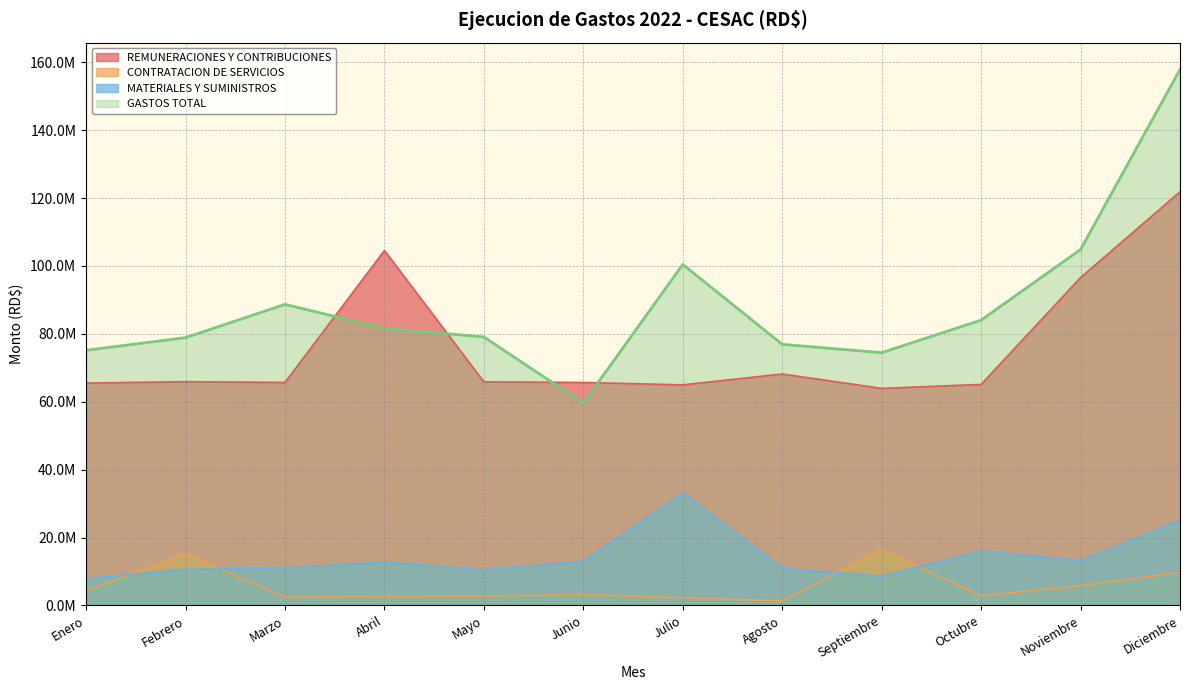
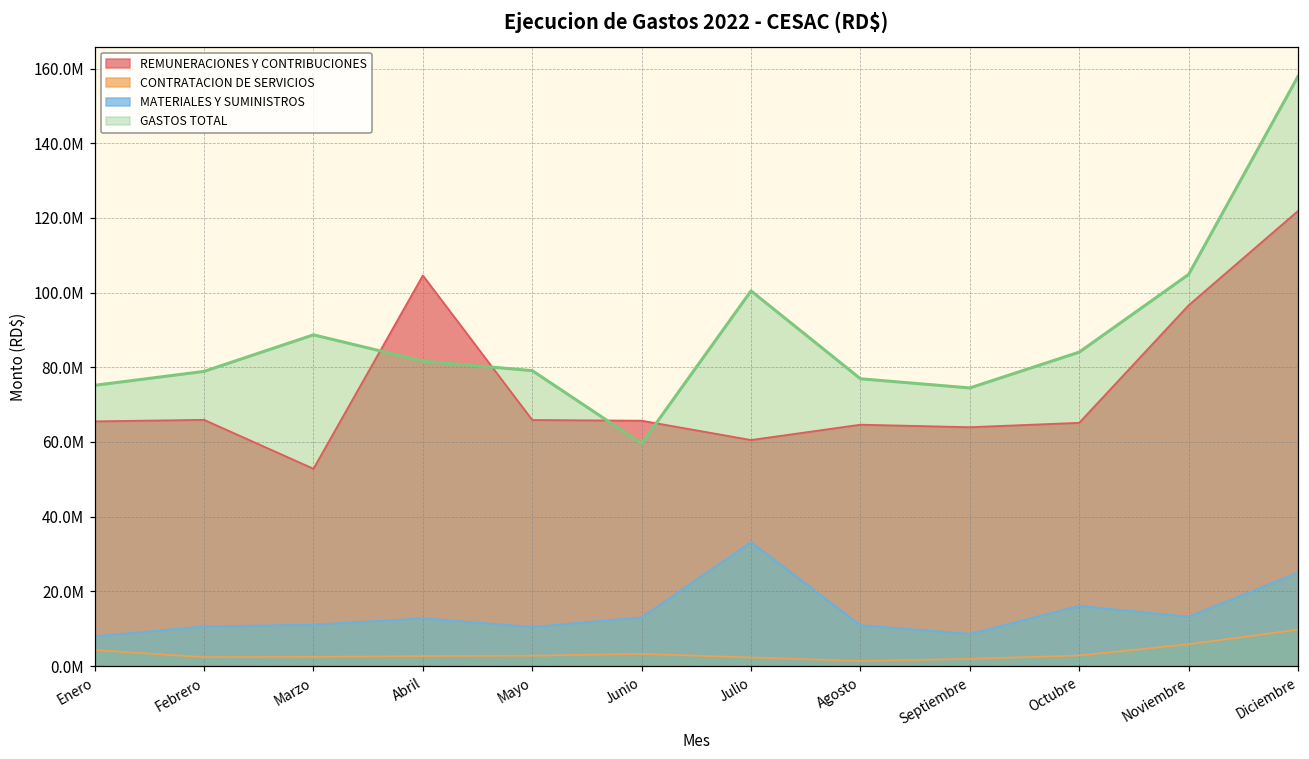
CONTRATACION DE SERVICIOS, Febrero: 15000000 -> 2000000
REMUNERACIONES Y CONTRIBUCIONES, Marzo: 66000000 -> 53000000
REMUNERACIONES Y CONTRIBUCIONES, Julio: 65000000 -> 61000000
REMUNERACIONES Y CONTRIBUCIONES, Agosto: 68000000 -> 65000000
CONTRATACION DE SERVICIOS, Septiembre: 17000000 -> 2000000
